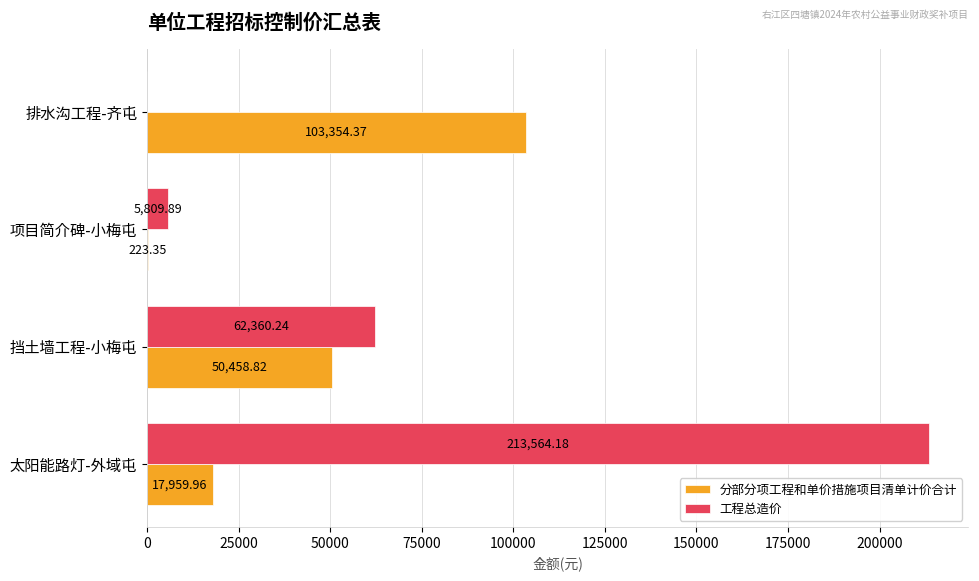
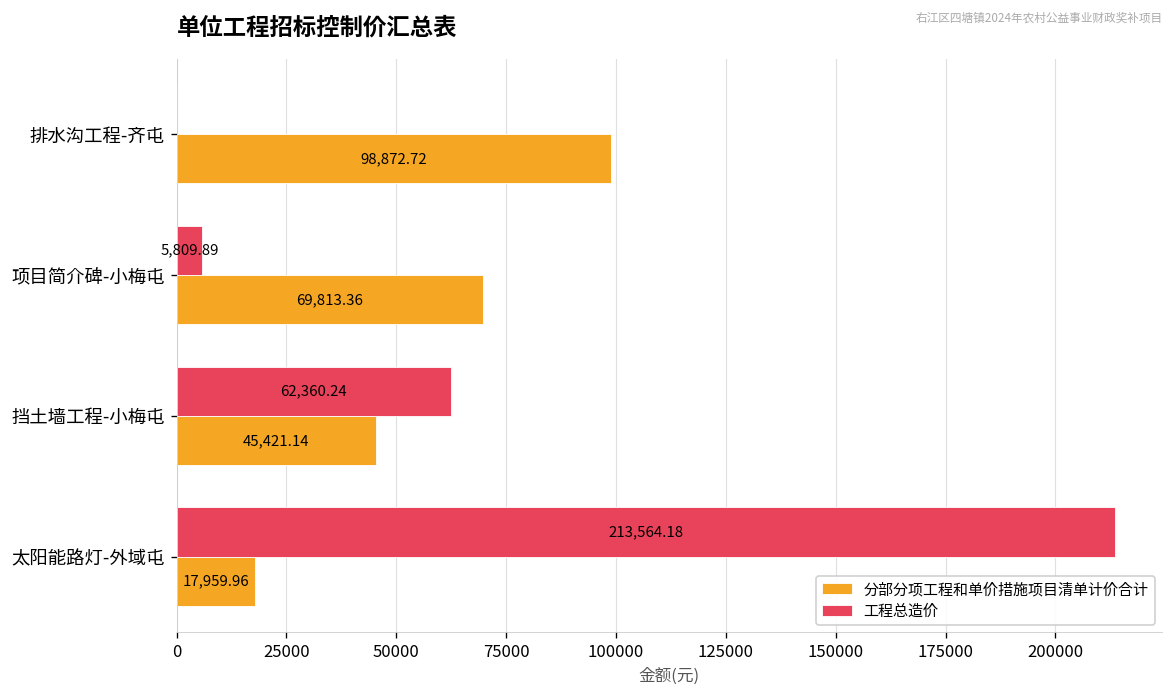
分部分项工程和单价措施项目清单计价合计, 排水沟工程-齐屯: 103,354.37 -> 98,872.72
分部分项工程和单价措施项目清单计价合计, 项目简介碑-小梅屯: 223.35 -> 69,813.36
分部分项工程和单价措施项目清单计价合计, 挡土墙工程-小梅屯: 50,458.82 -> 45,421.14
